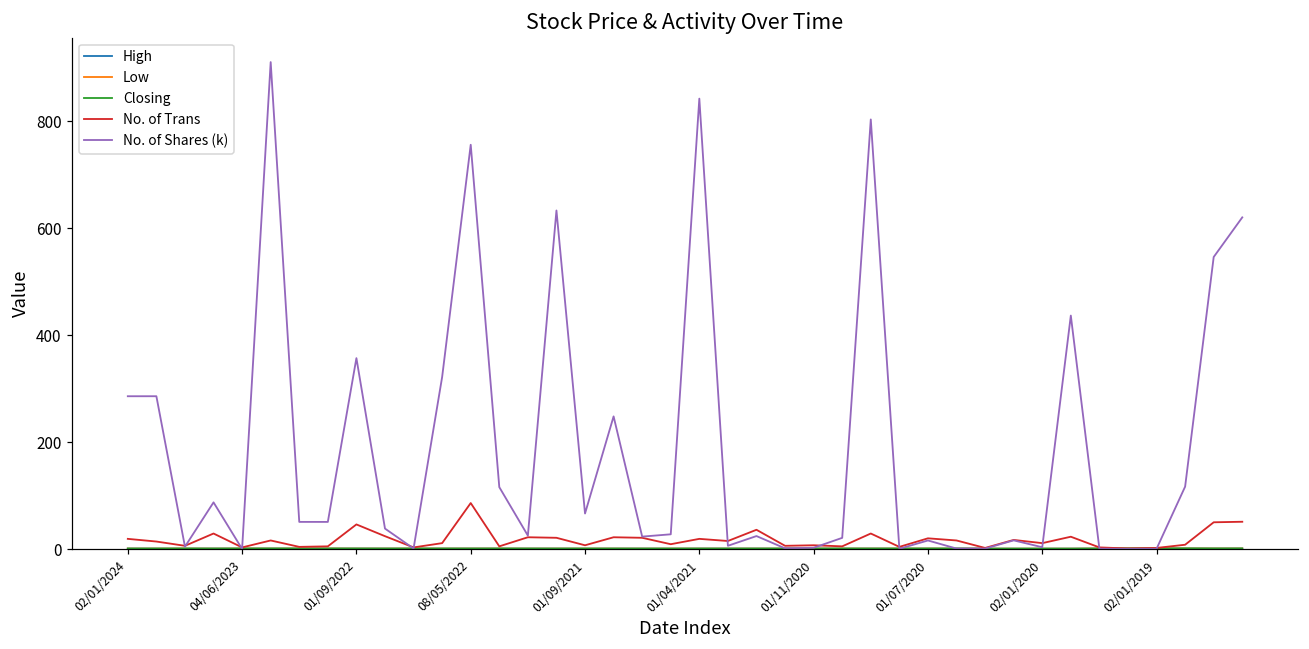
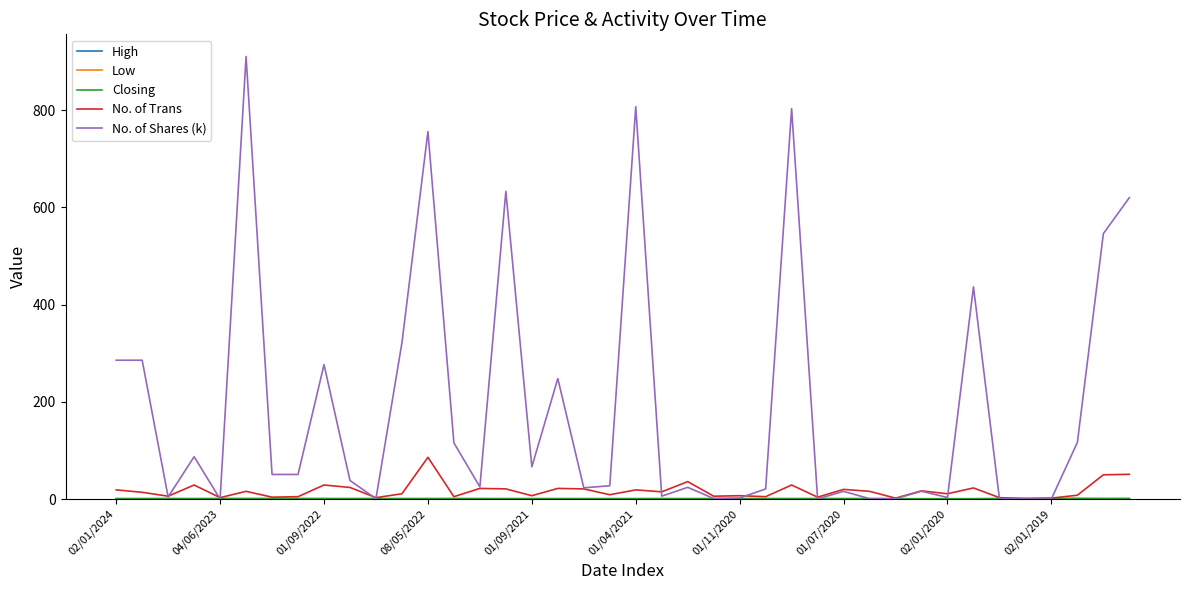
No. of Trans, 01/09/2022: 50 -> 30
No. of Shares (k), 01/09/2022: 360 -> 280
No. of Shares (k), 01/04/2021: 840 -> 810
